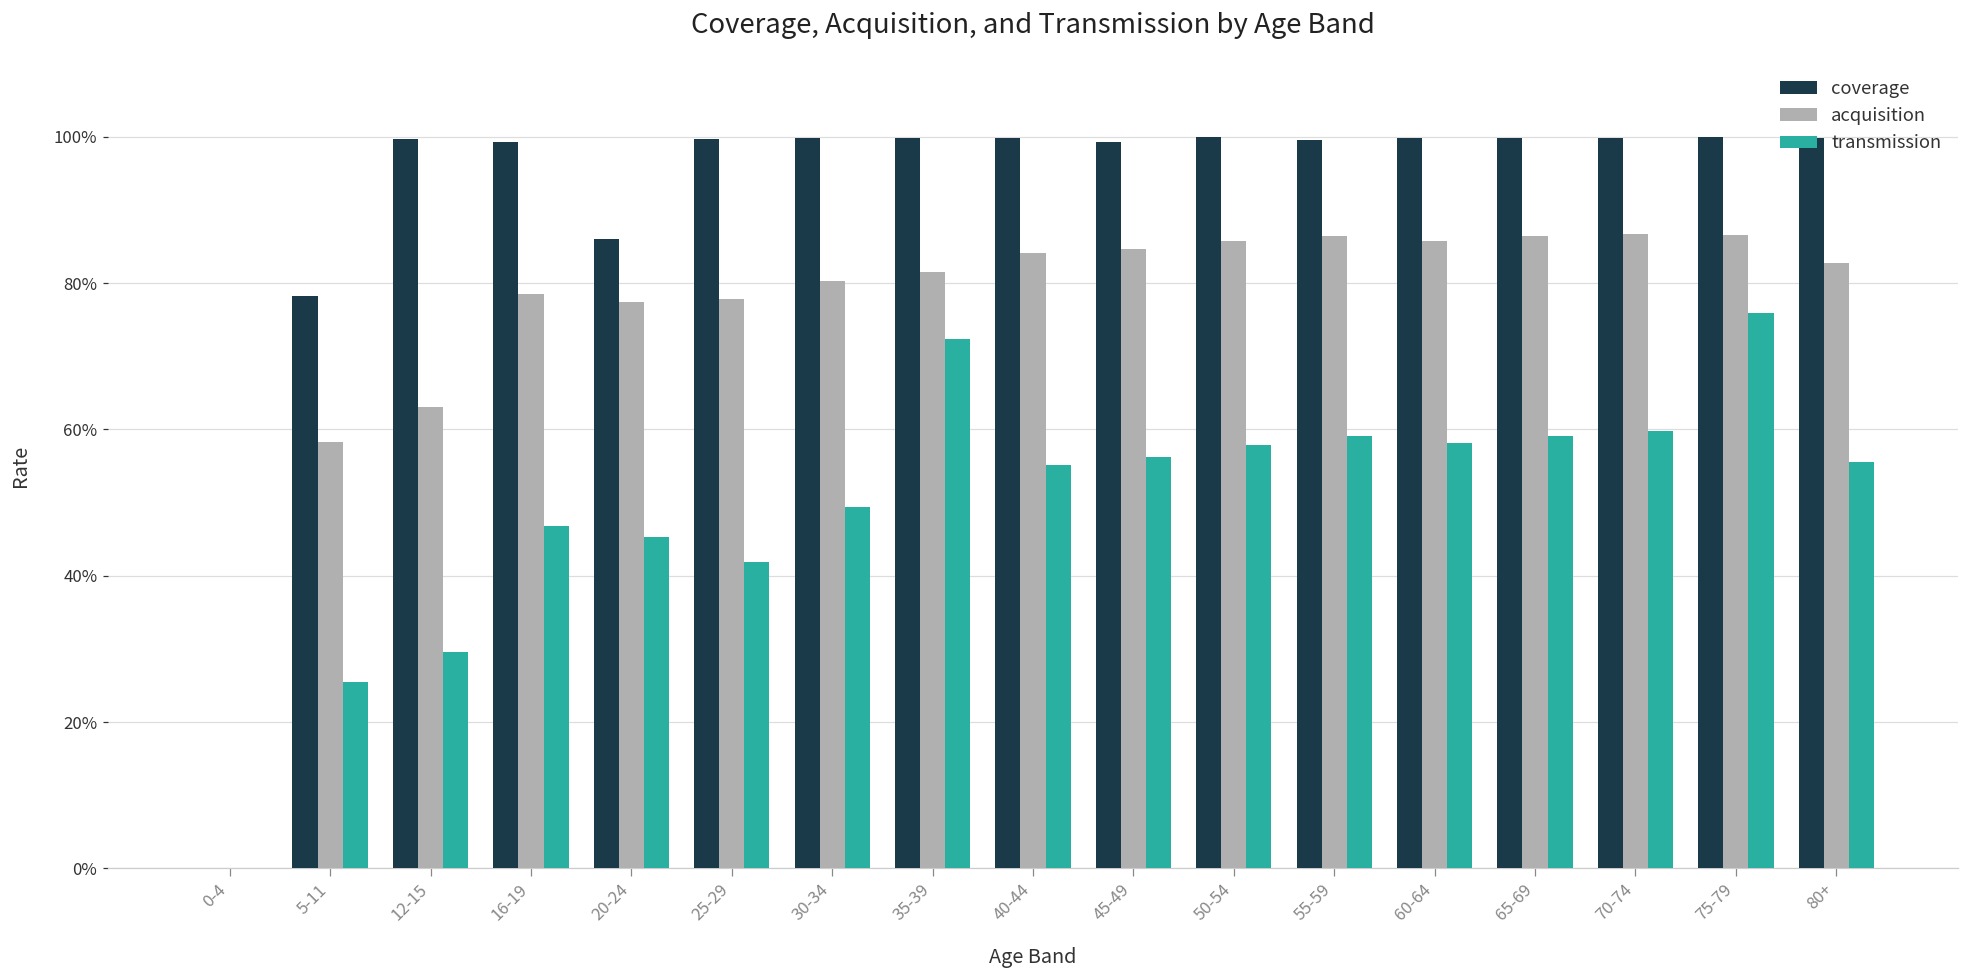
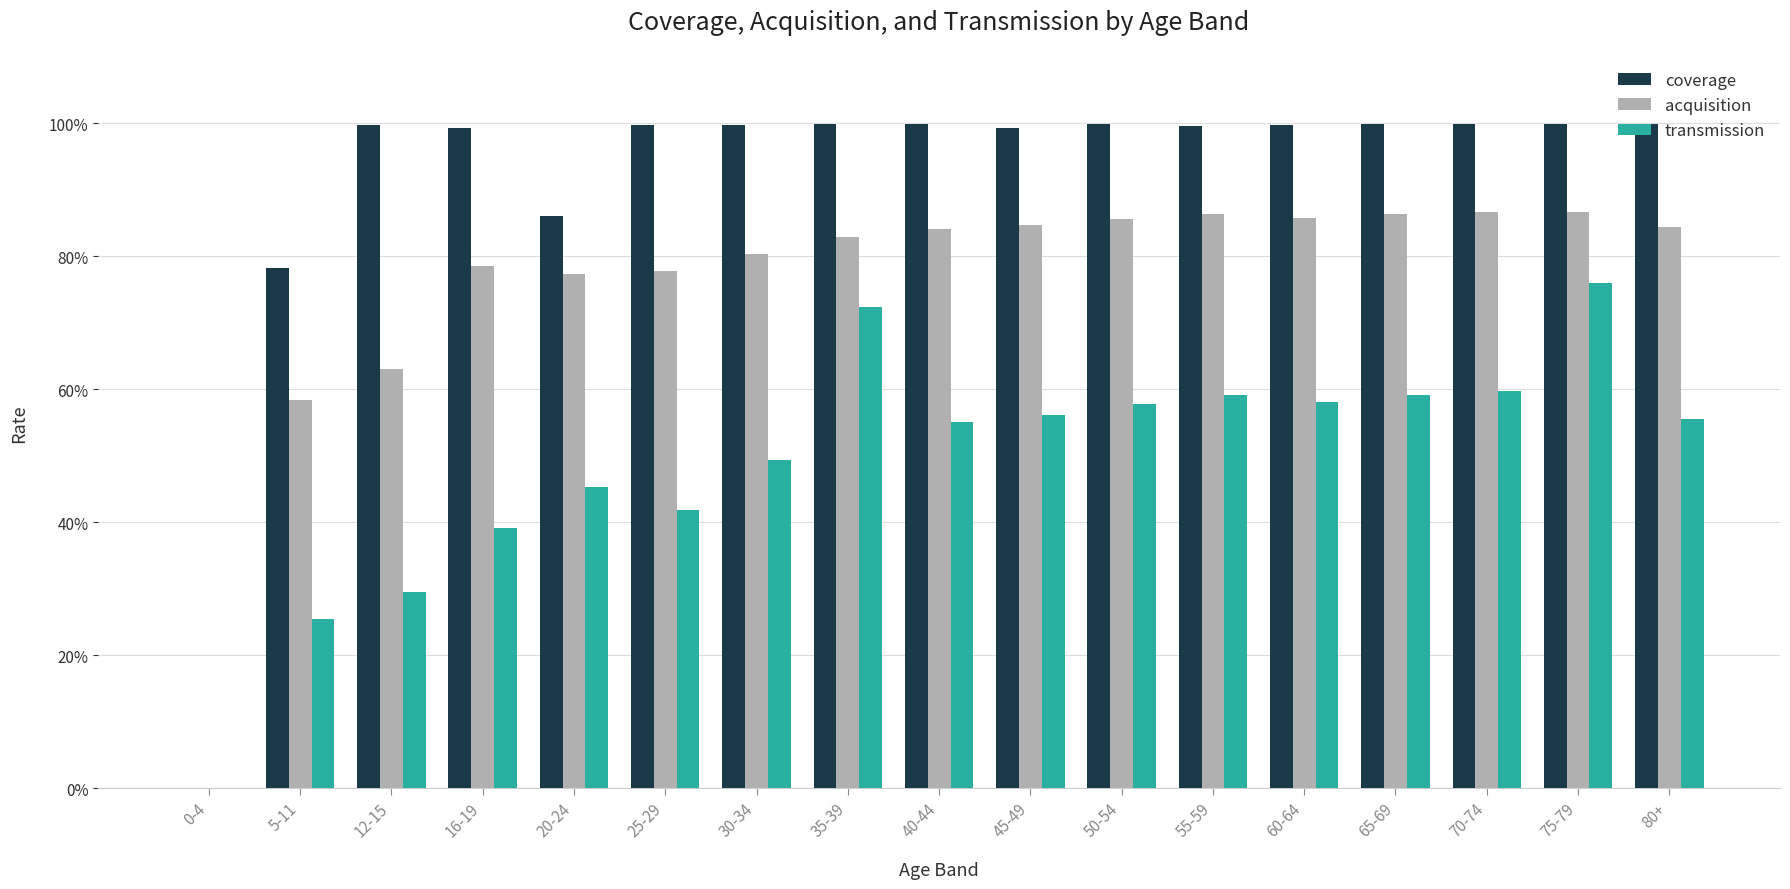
transmission, 16-19: 47% -> 39%
acquisition, 35-39: 81% -> 83%
acquisition, 80+: 83% -> 84%
